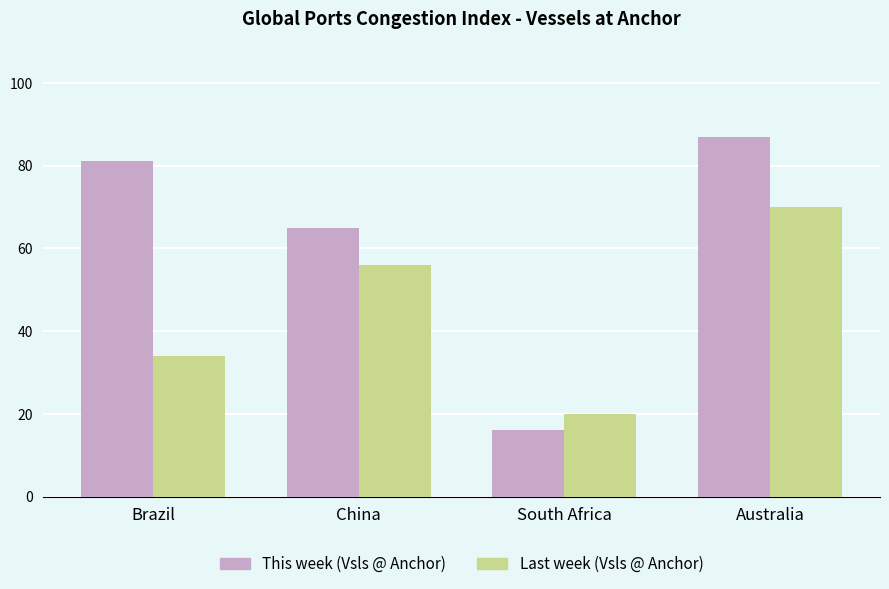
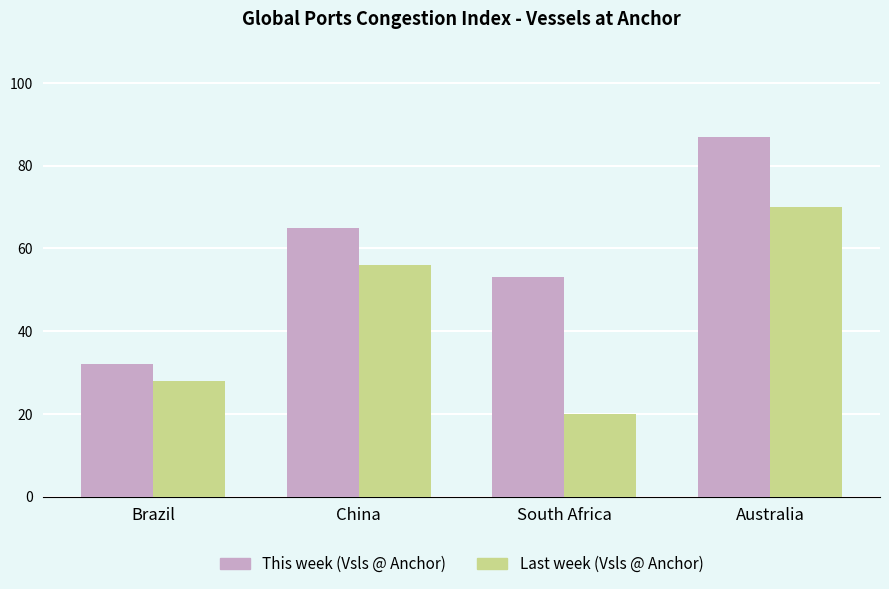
This week (Vsls @ Anchor), Brazil: 81 -> 32
Last week (Vsls @ Anchor), Brazil: 34 -> 28
This week (Vsls @ Anchor), South Africa: 16 -> 53
